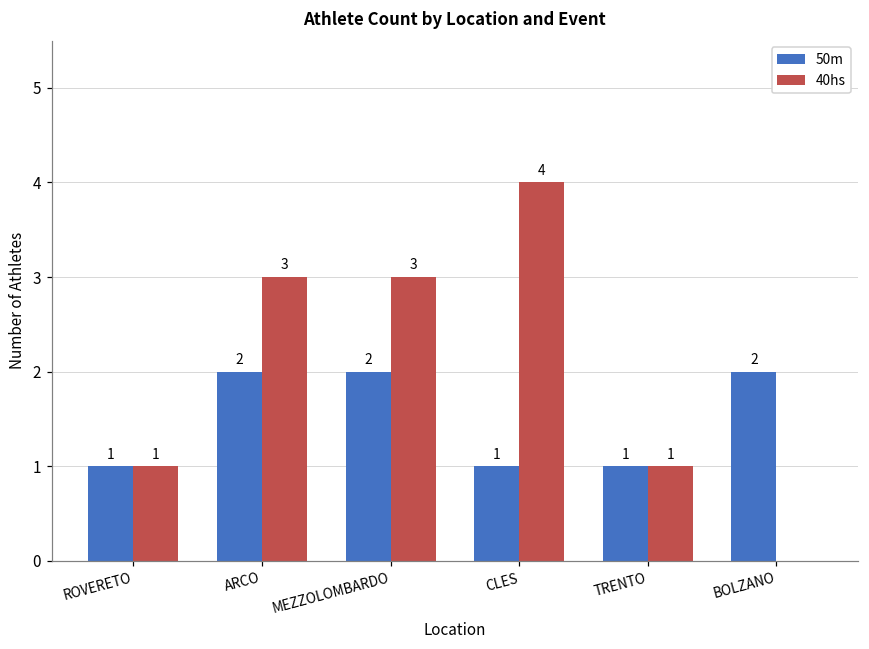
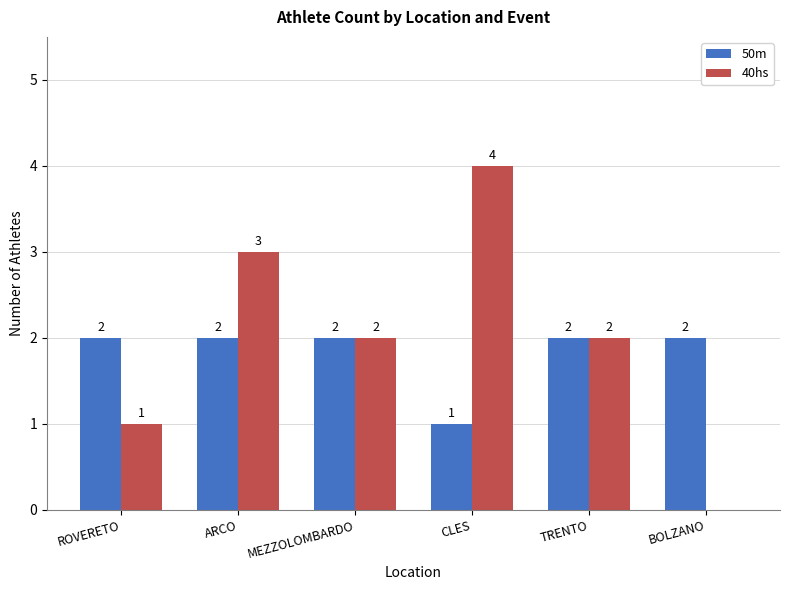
50m, ROVERETO: 1 -> 2
40hs, MEZZOLOMBARDO: 3 -> 2
50m, TRENTO: 1 -> 2
40hs, TRENTO: 1 -> 2
